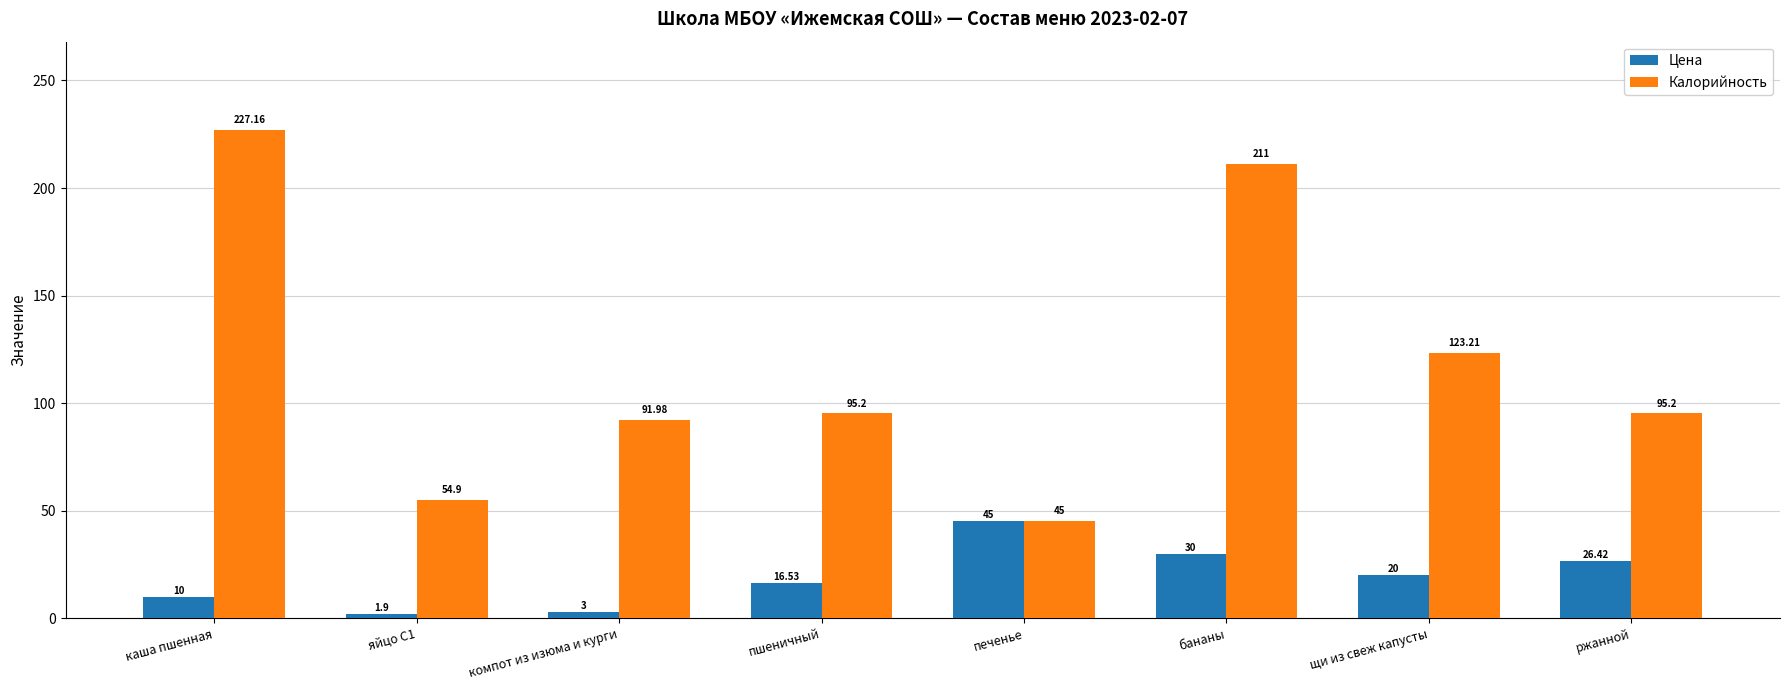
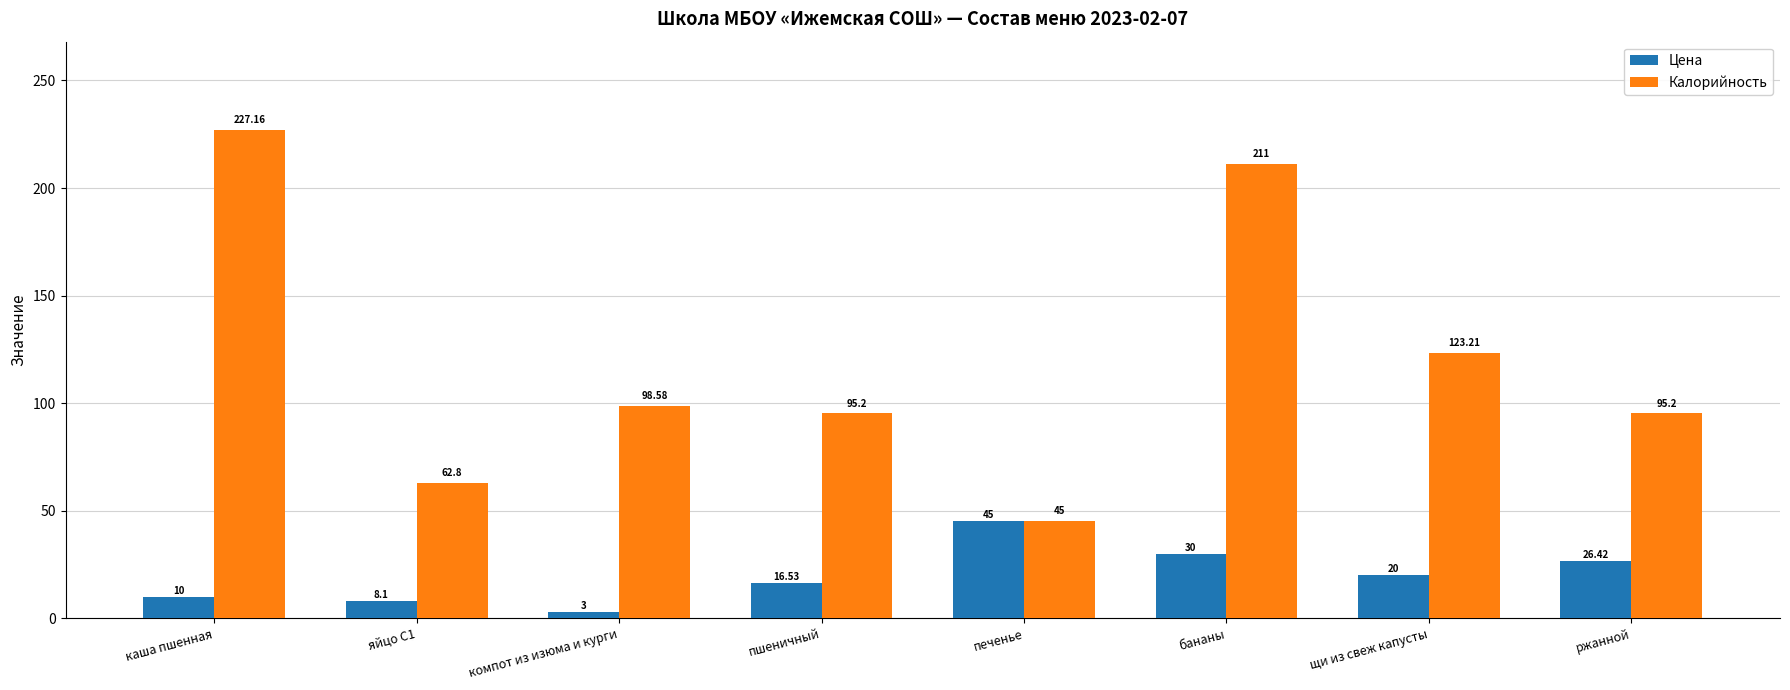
Цена, яйцо С1: 1.9 -> 8.1
Калорийность, яйцо С1: 54.9 -> 62.8
Калорийность, компот из изюма и курги: 91.98 -> 98.58
